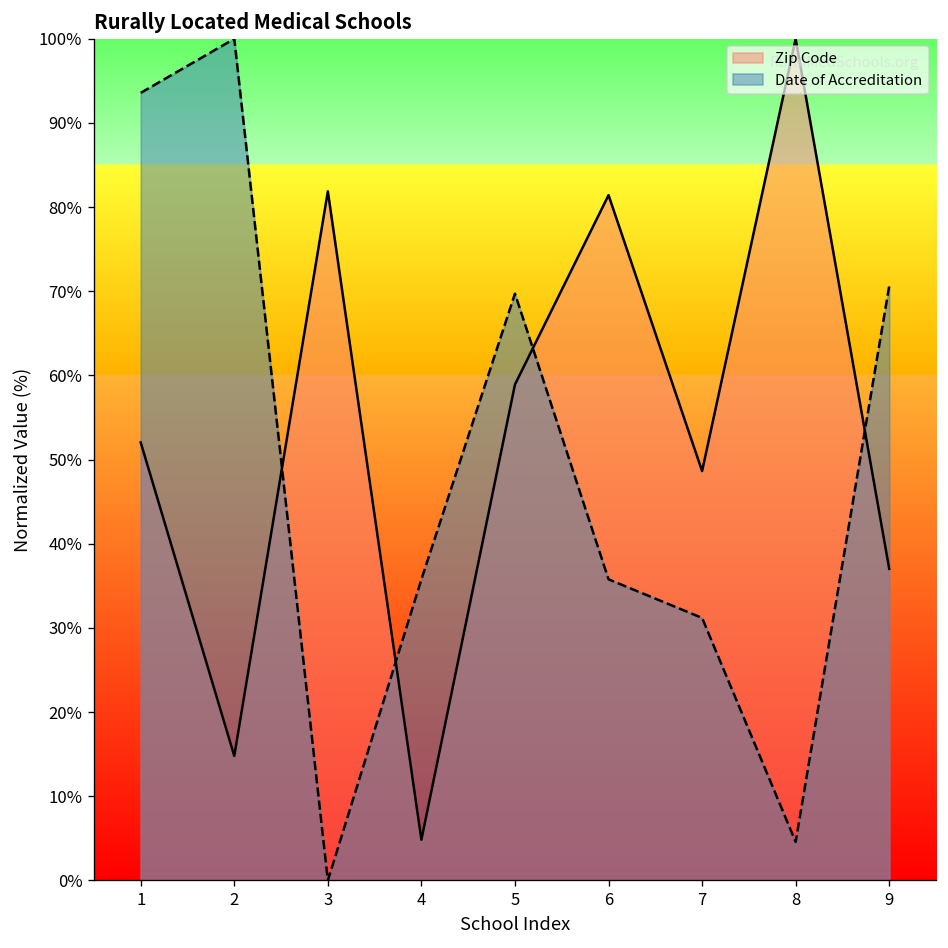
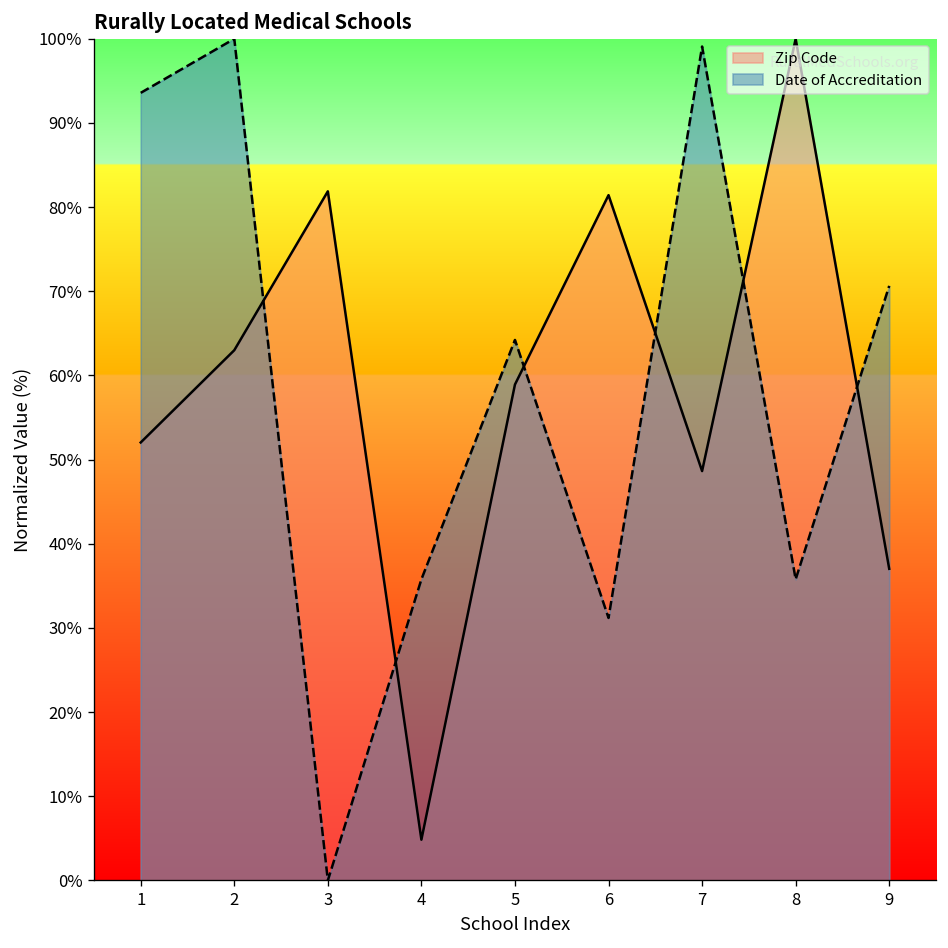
Zip Code, 2: 15% -> 63%
Date of Accreditation, 5: 70% -> 64%
Date of Accreditation, 6: 36% -> 31%
Date of Accreditation, 7: 31% -> 99%
Date of Accreditation, 8: 5% -> 36%
